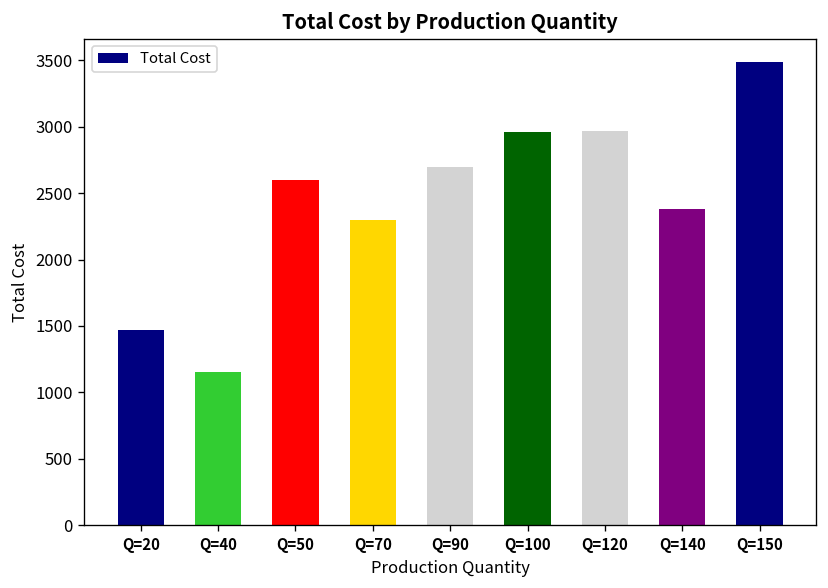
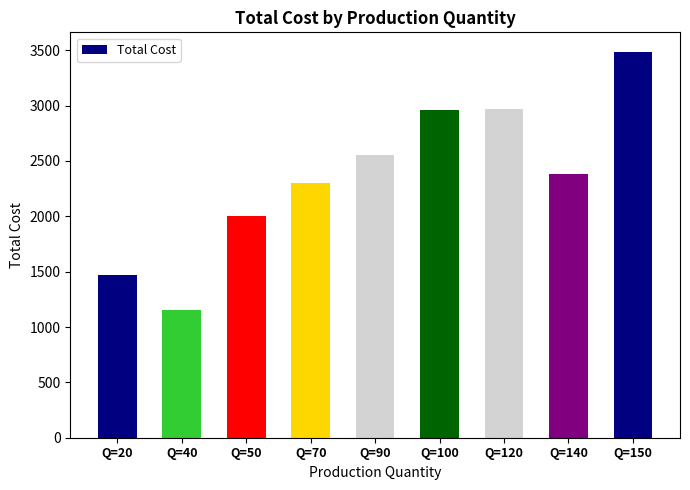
Q=50: 2600 -> 2000
Q=90: 2700 -> 2550
